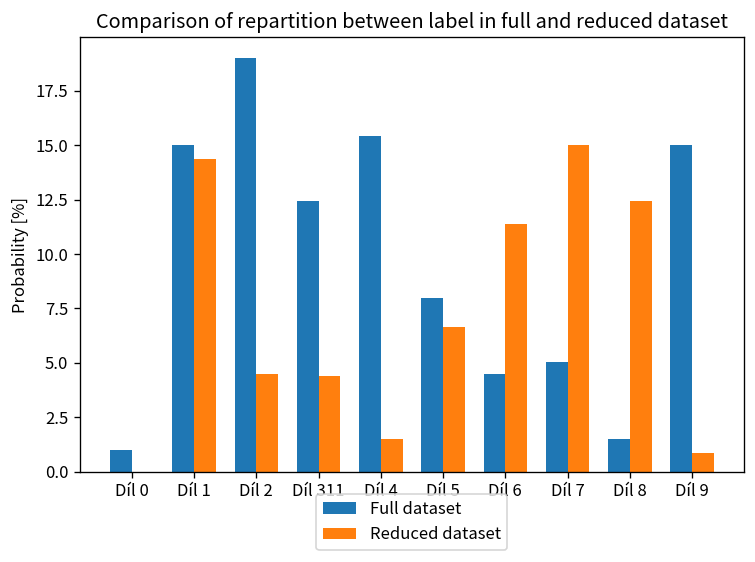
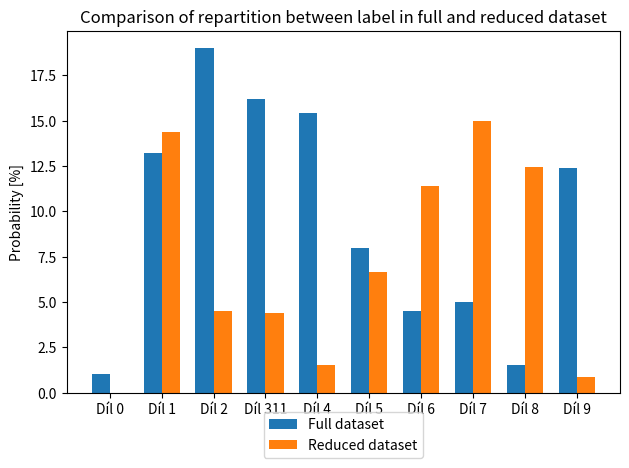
Full dataset, Díl 1: 15.0 -> 13.2
Full dataset, Díl 311: 12.4 -> 16.2
Full dataset, Díl 9: 15.0 -> 12.4
